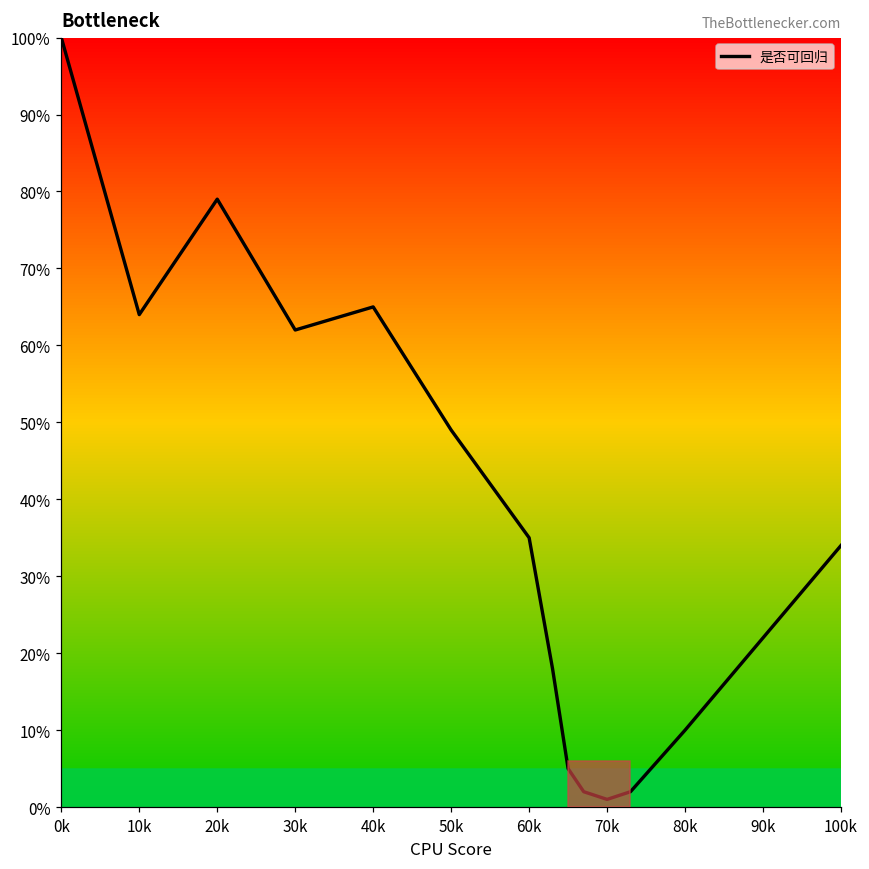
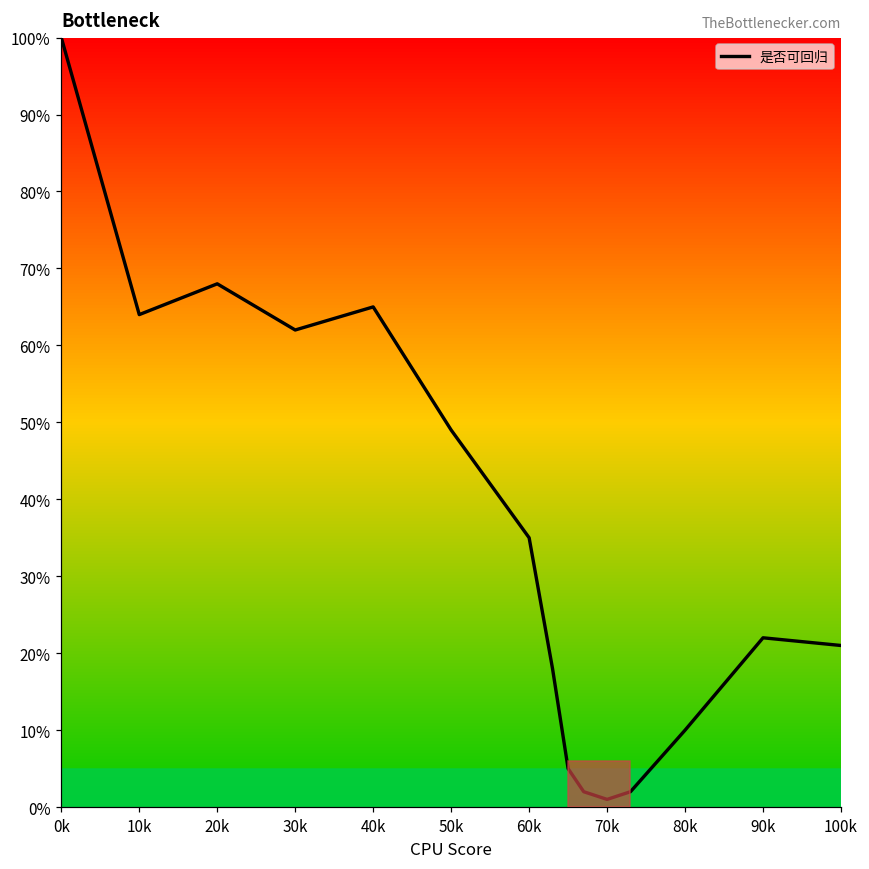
20k: 79% -> 68%
100k: 34% -> 21%
